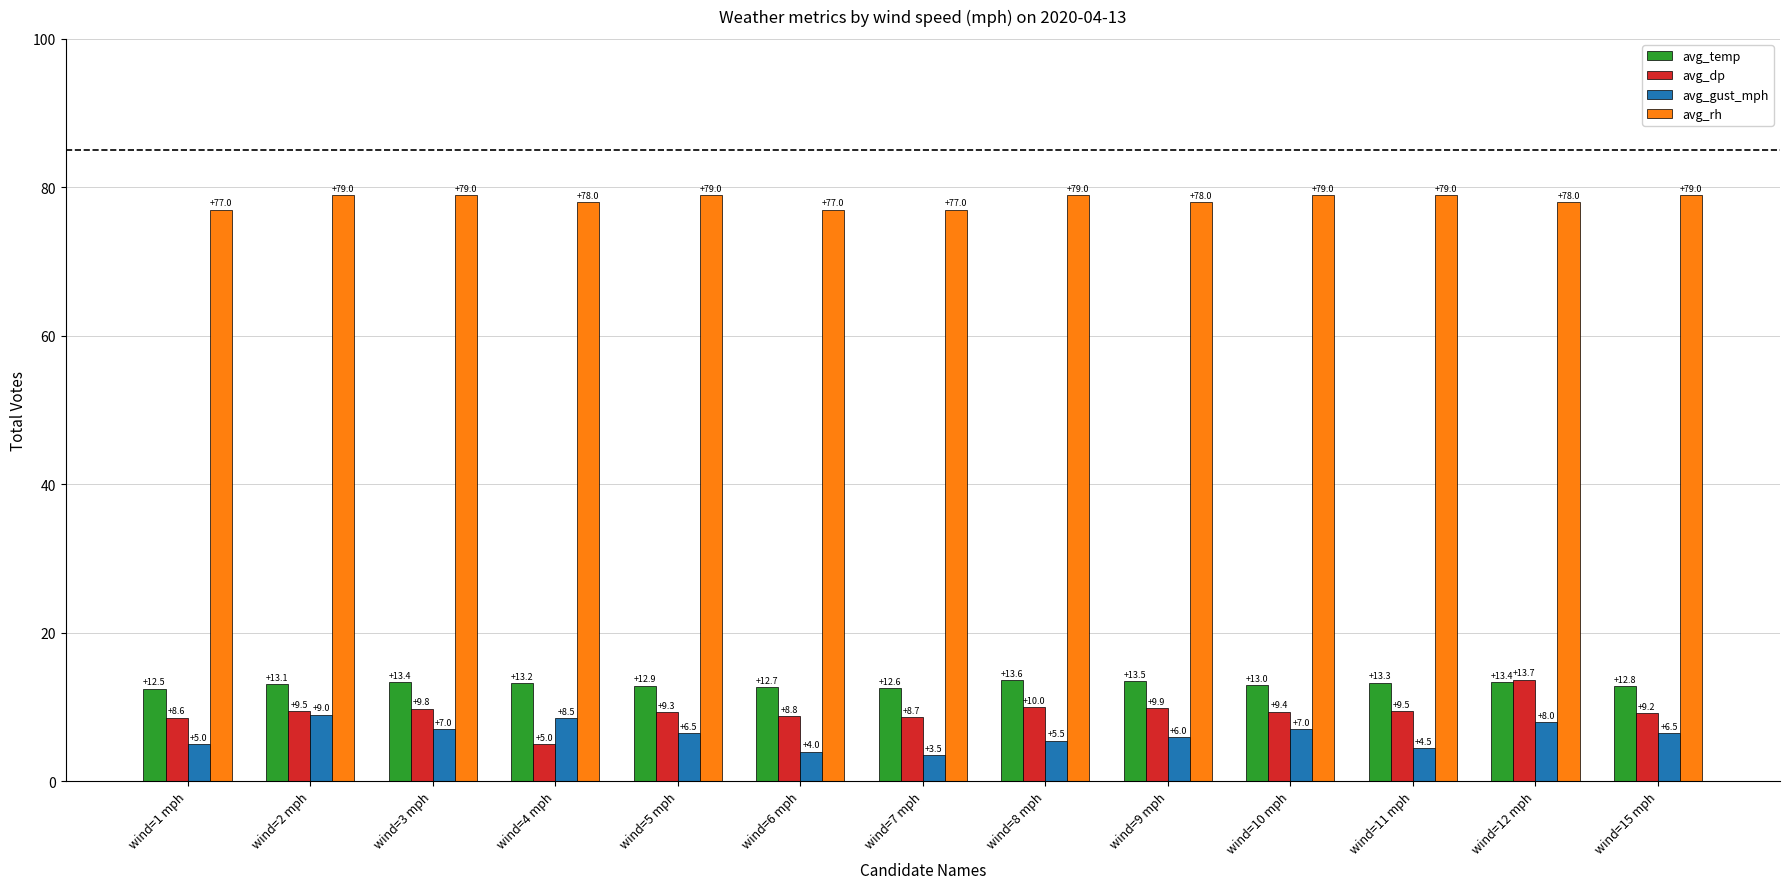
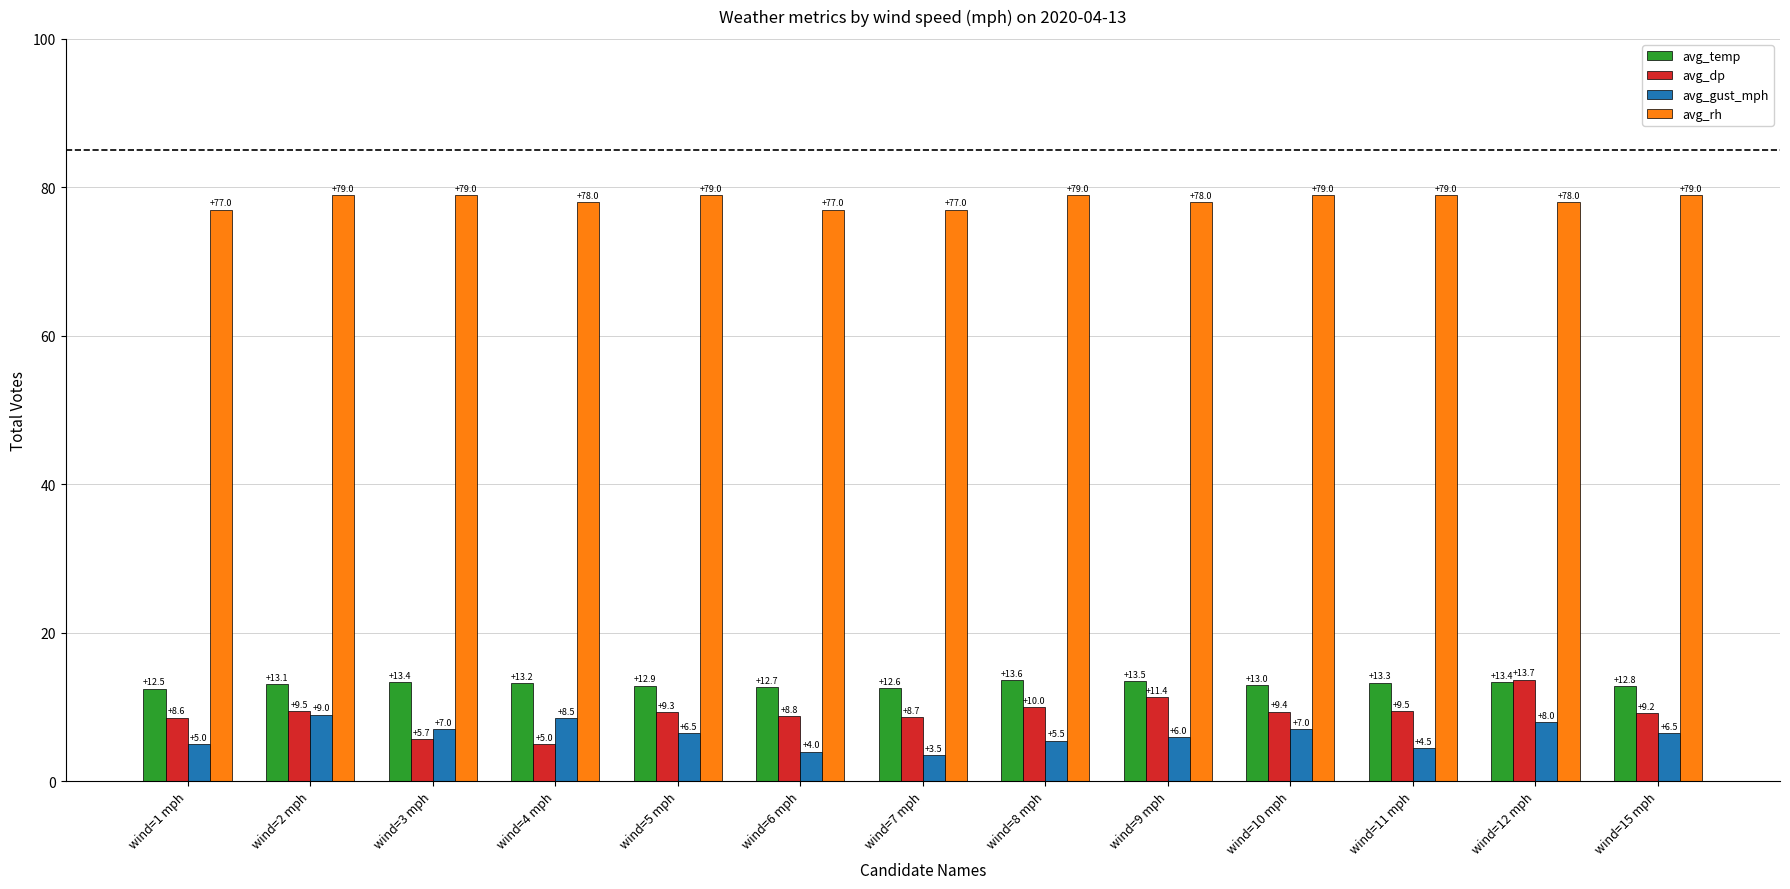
avg_dp, wind=3 mph: +9.8 -> +5.7
avg_dp, wind=9 mph: +9.9 -> +11.4
